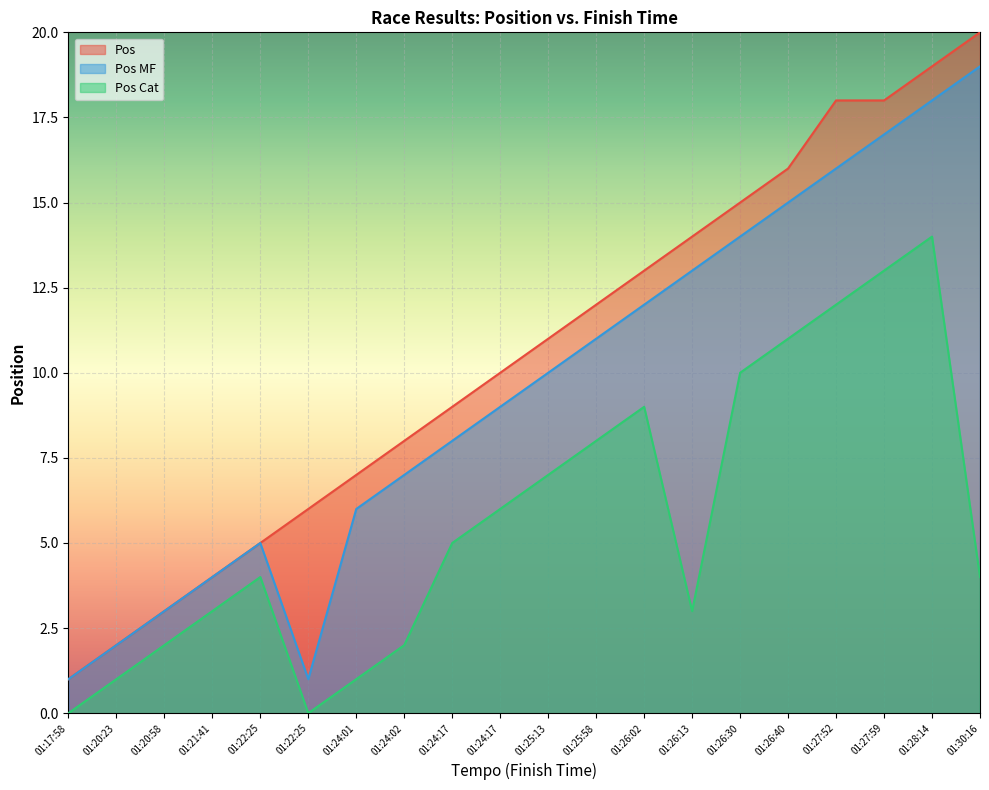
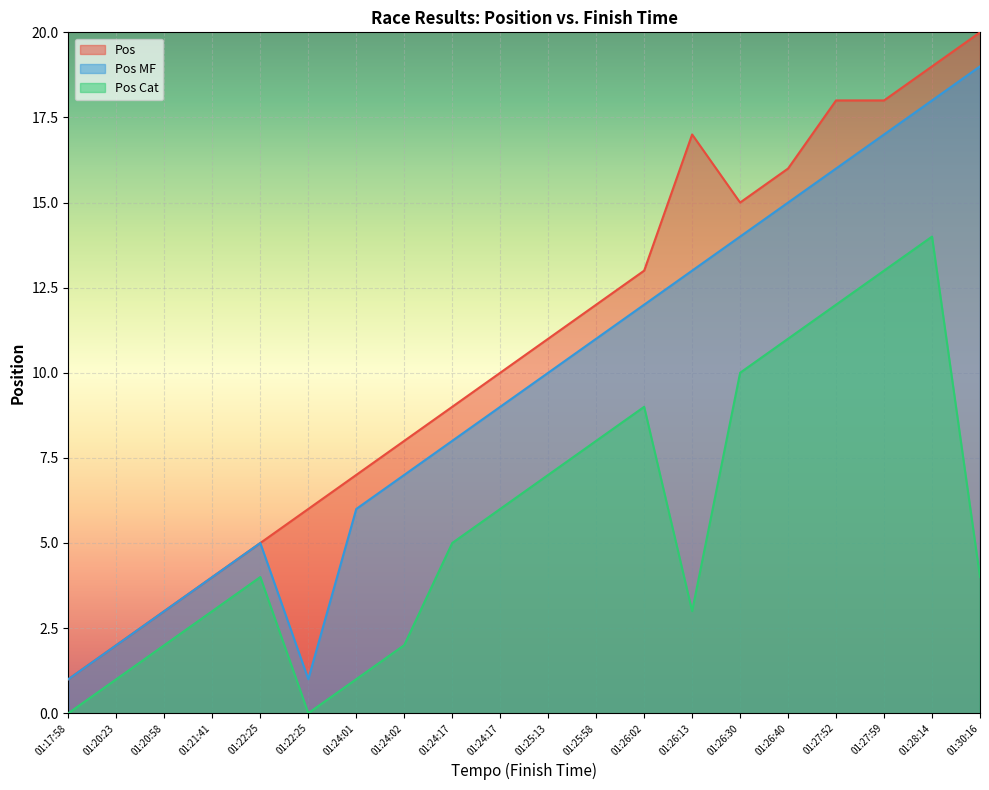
Pos, 01:26:13: 14 -> 17
